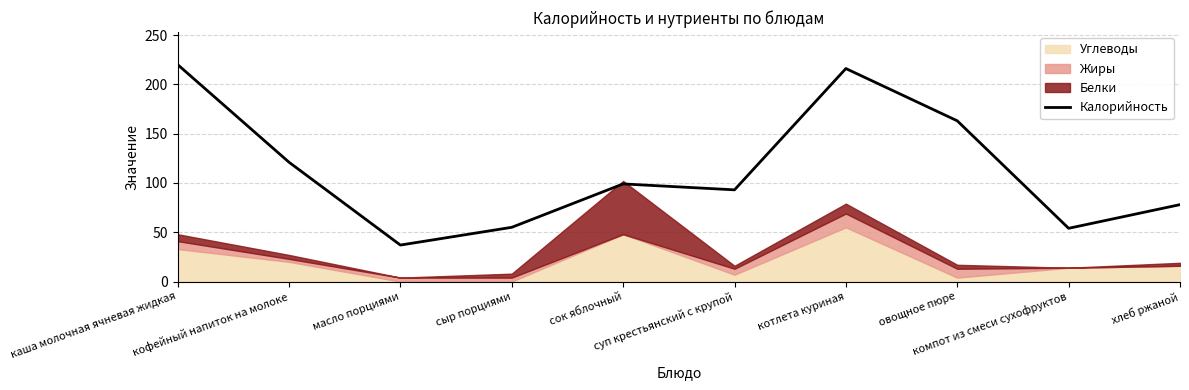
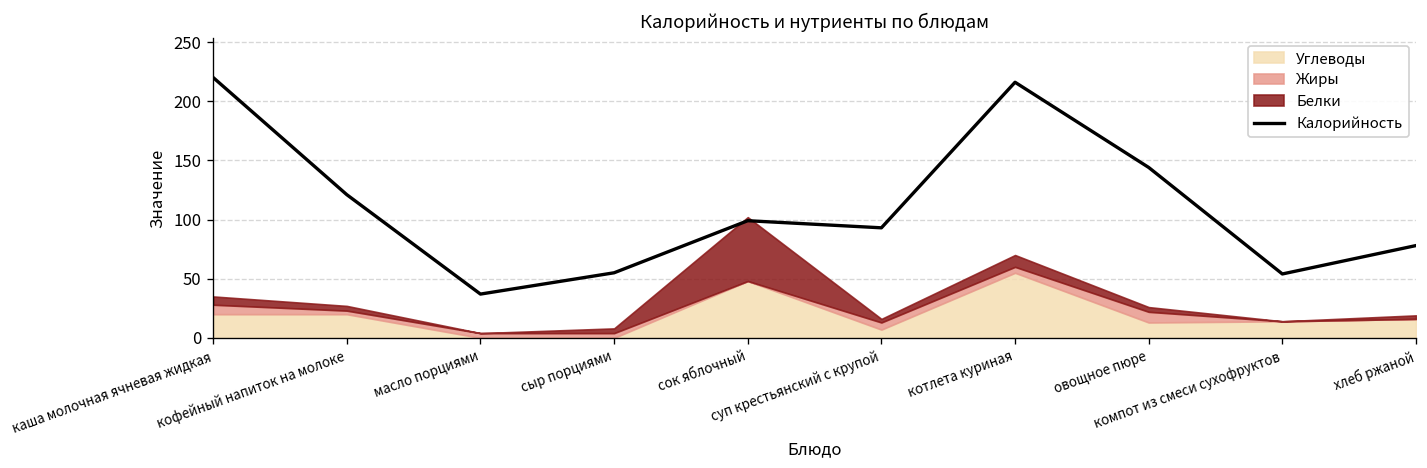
Углеводы, каша молочная ячневая жидкая: 30 -> 20
Жиры, котлета куриная: 14 -> 5
Калорийность, овощное пюре: 160 -> 140
Углеводы, овощное пюре: 0 -> 10
